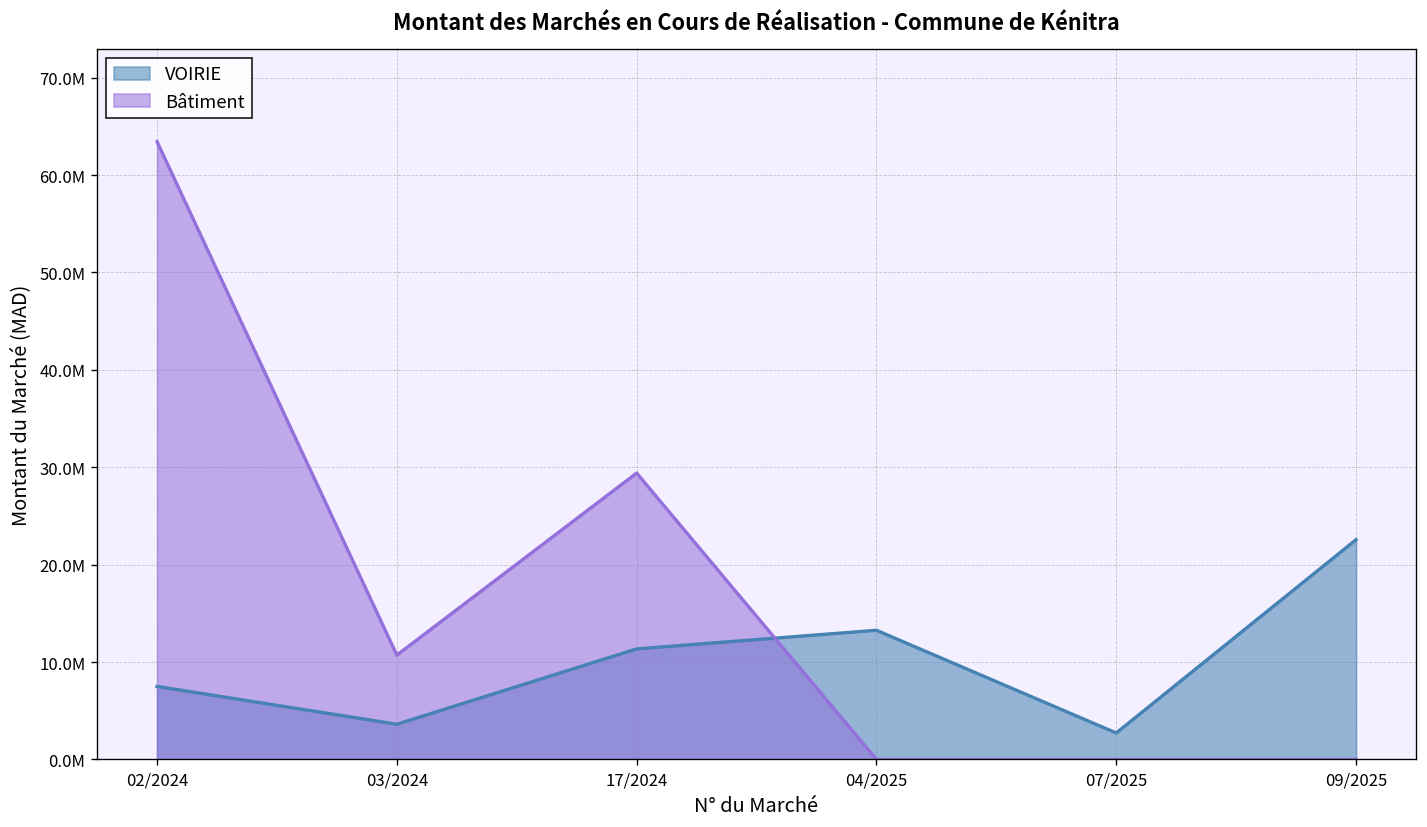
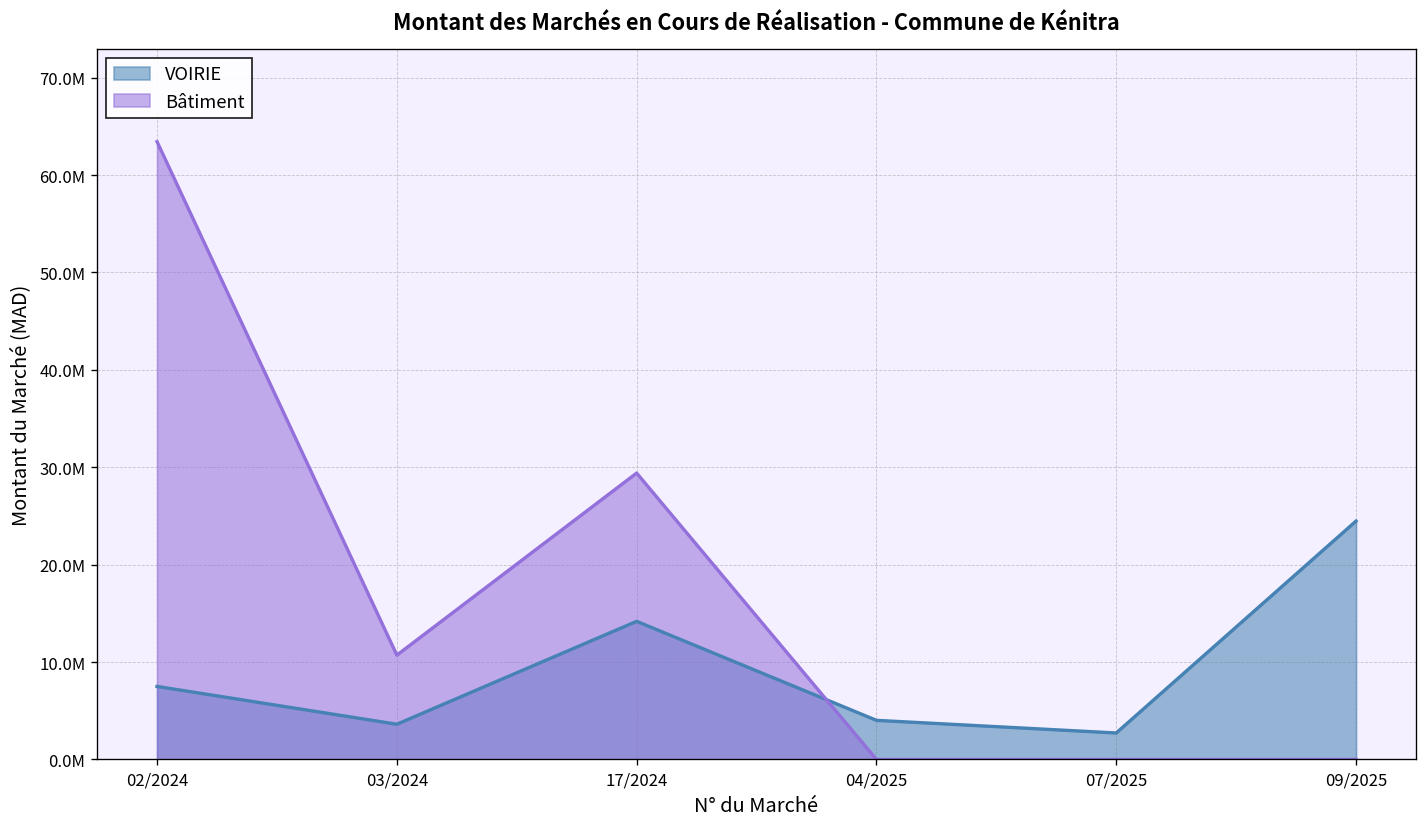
VOIRIE, 17/2024: 11000000 -> 14000000
VOIRIE, 04/2025: 13000000 -> 4000000
VOIRIE, 09/2025: 23000000 -> 24000000
